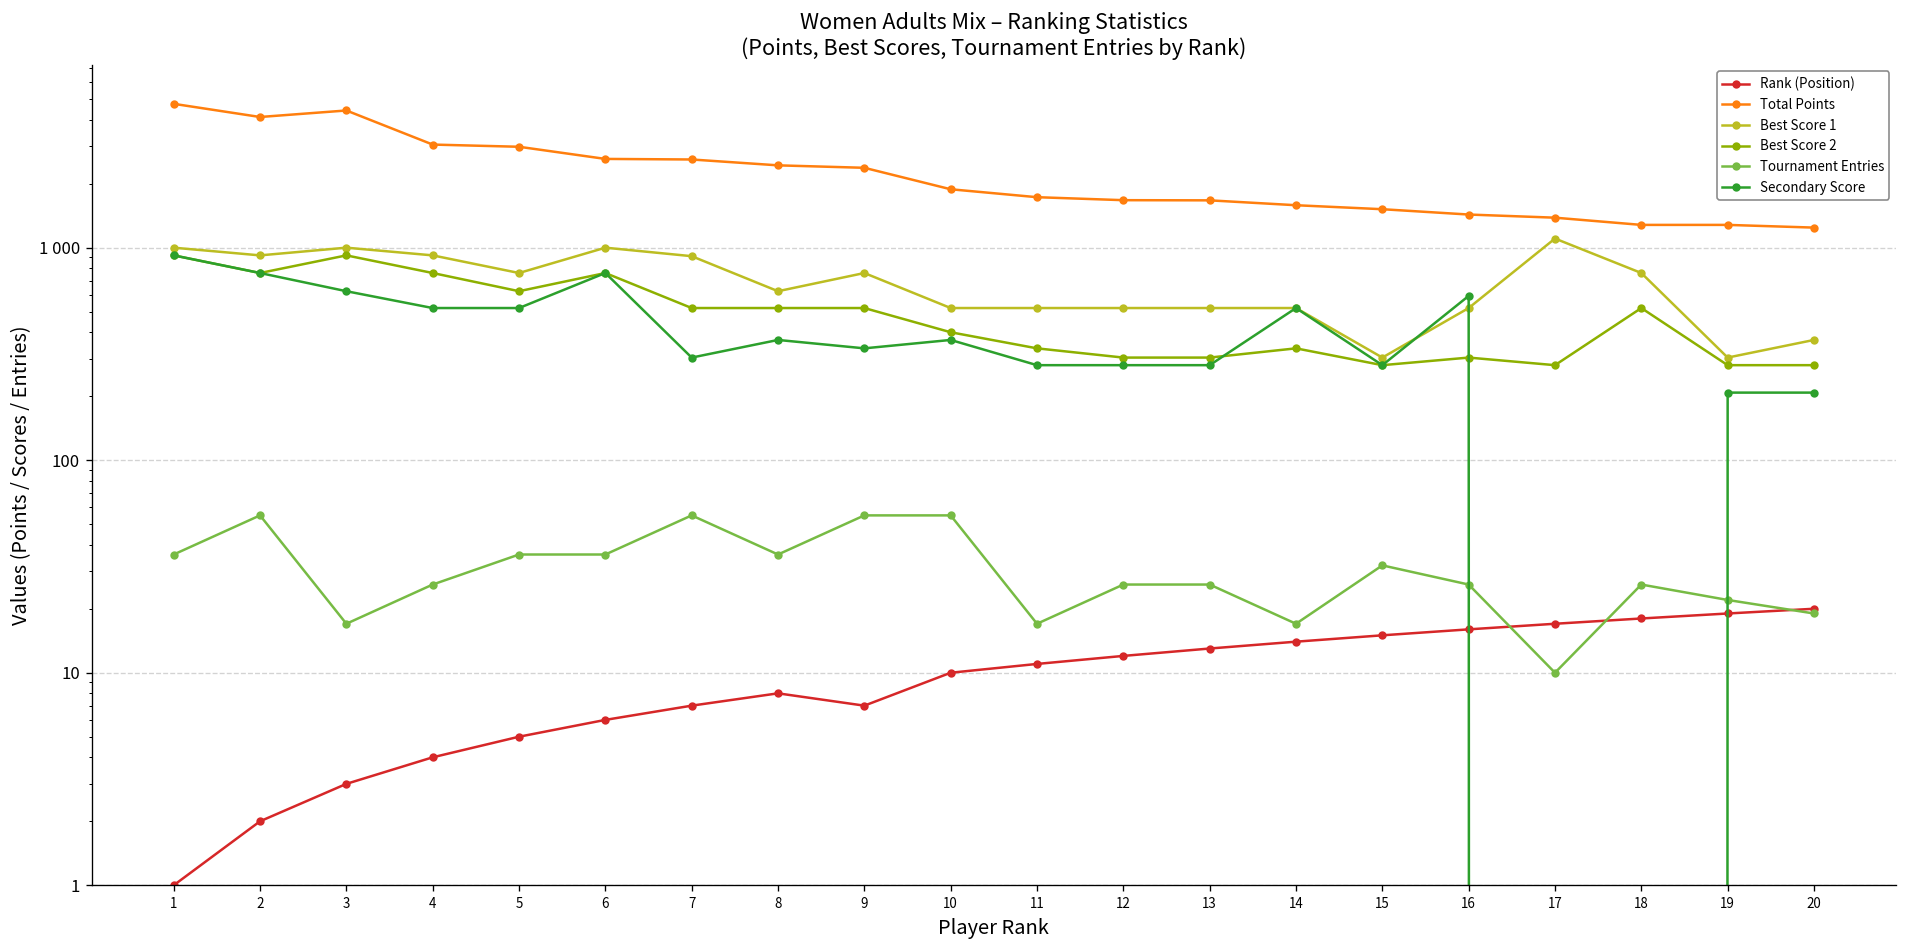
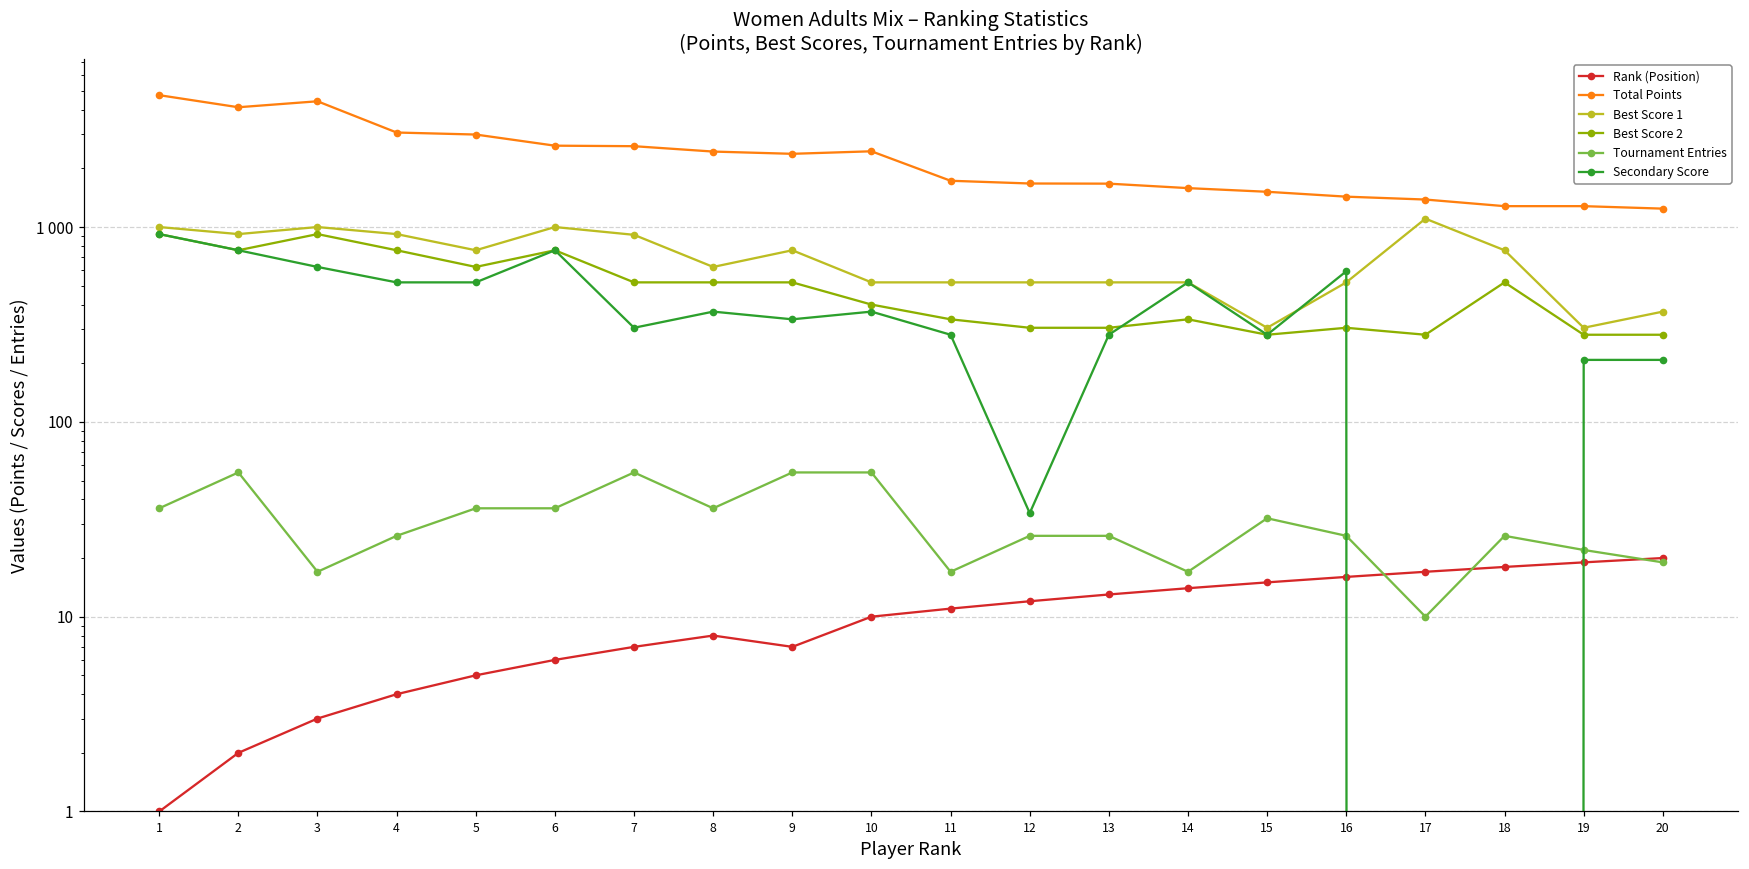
Total Points, 10: 1900 -> 2400
Secondary Score, 12: 280 -> 34
